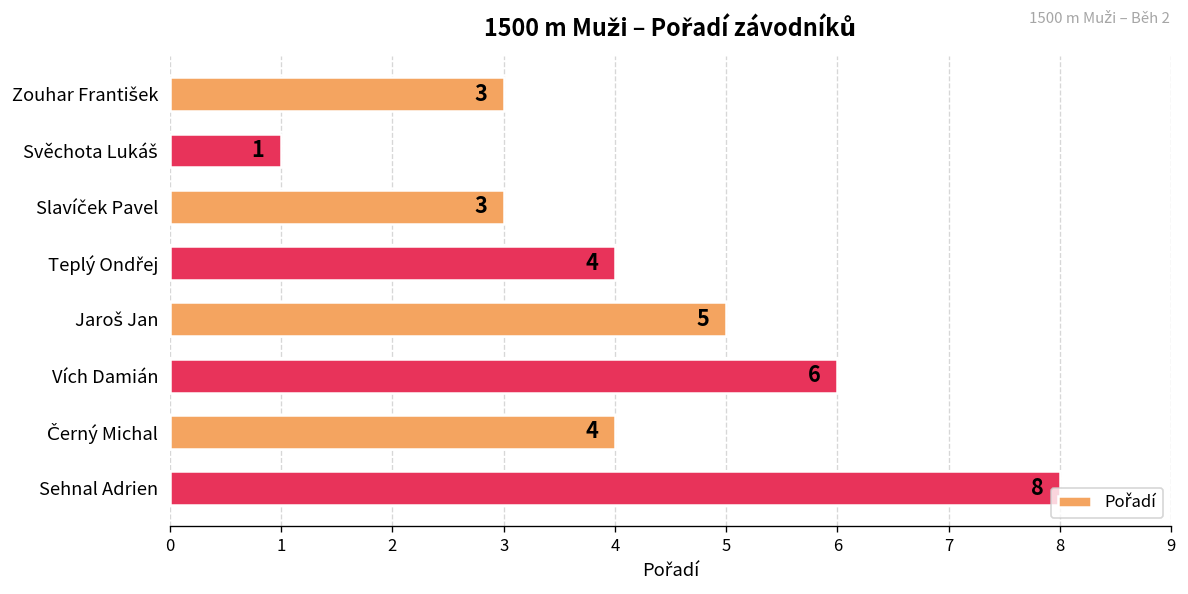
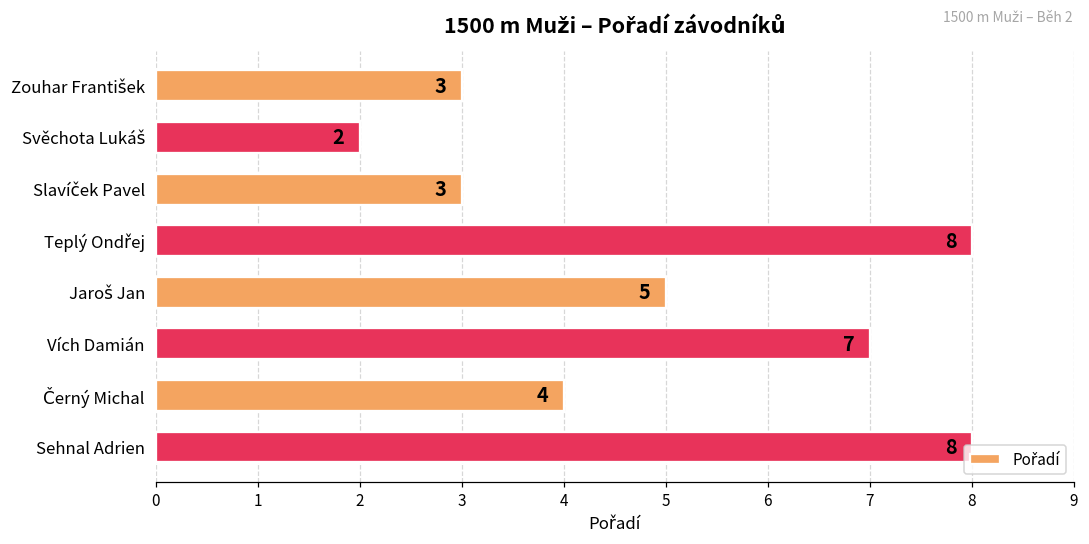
Svěchota Lukáš: 1 -> 2
Teplý Ondřej: 4 -> 8
Vích Damián: 6 -> 7
